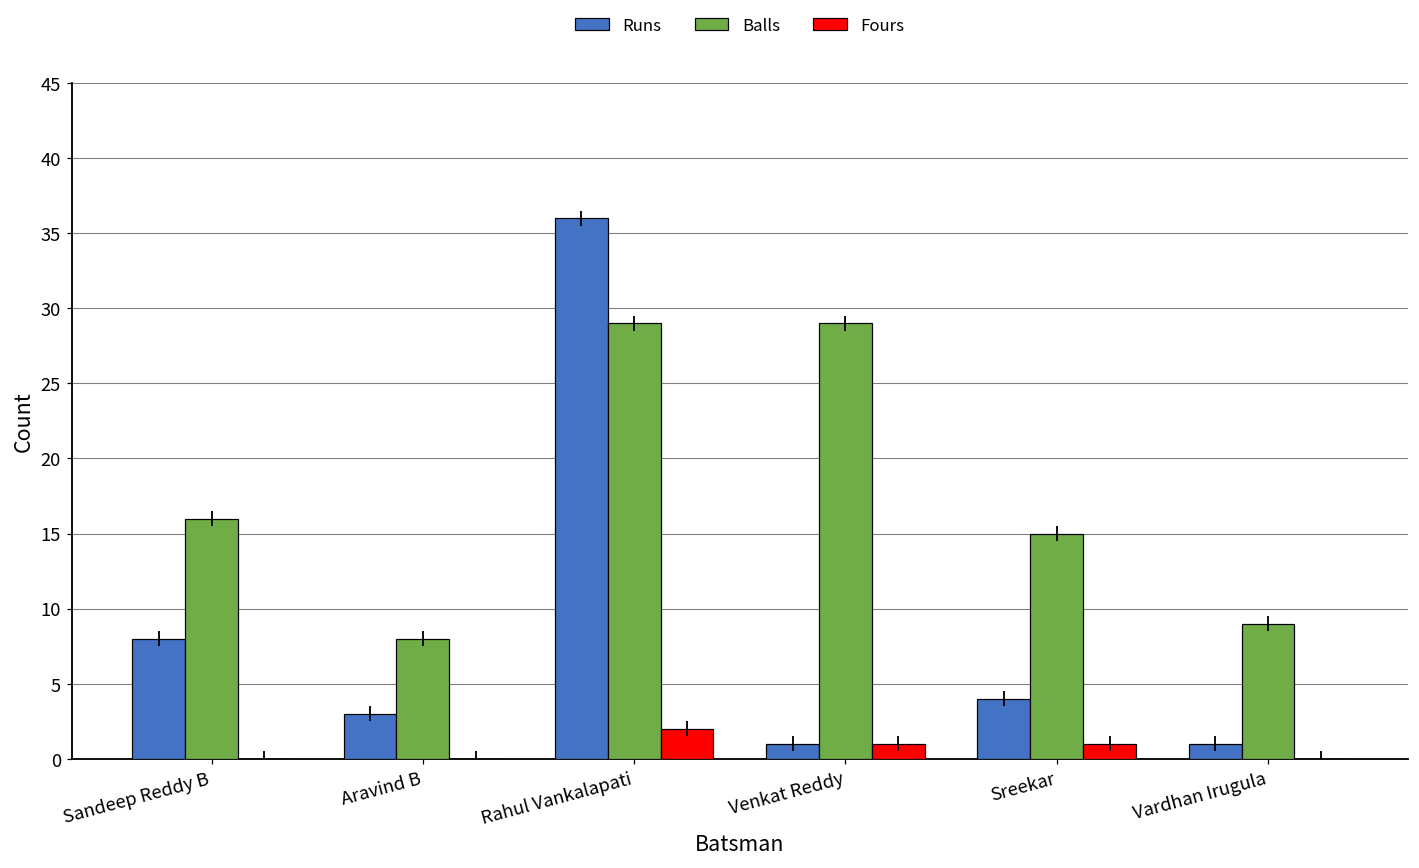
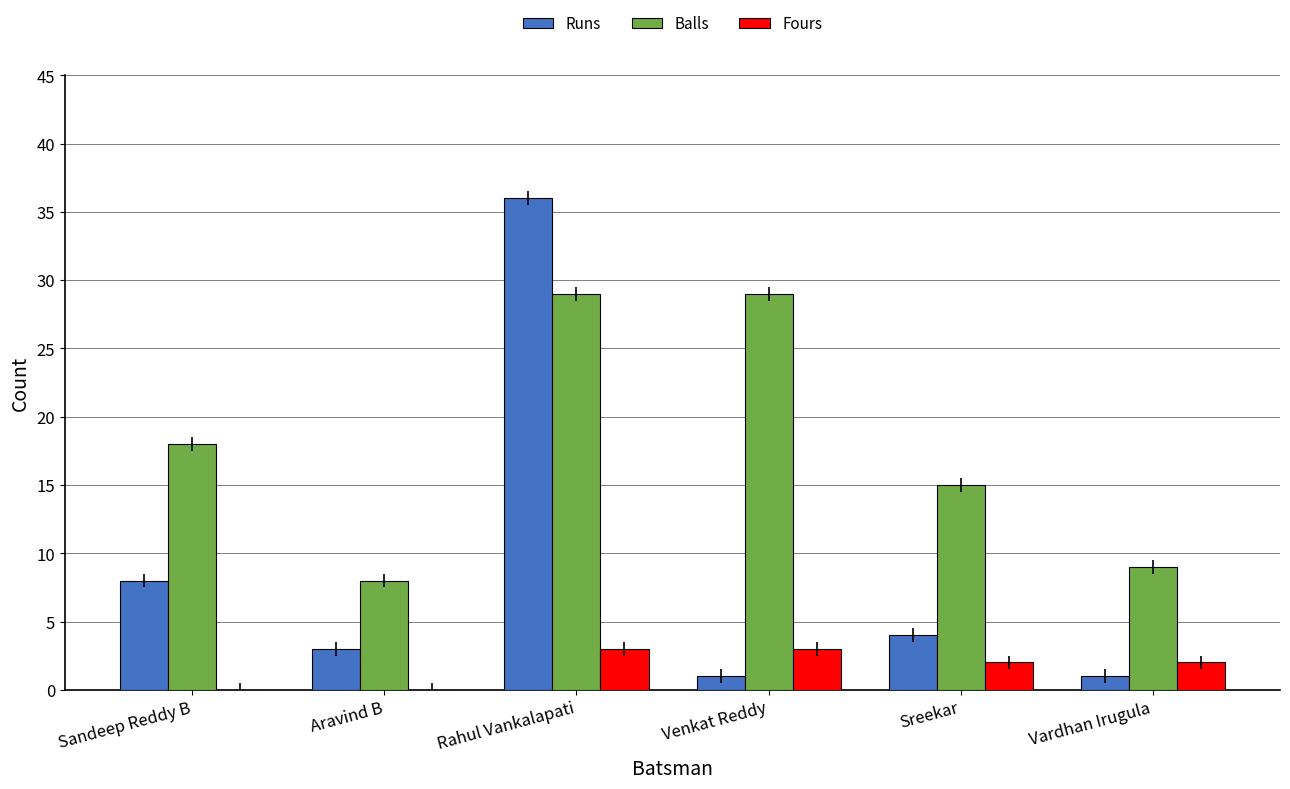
Balls, Sandeep Reddy B: 16 -> 18
Fours, Rahul Vankalapati: 2 -> 3
Fours, Venkat Reddy: 1 -> 3
Fours, Sreekar: 1 -> 2
Fours, Vardhan Irugula: 0 -> 2
